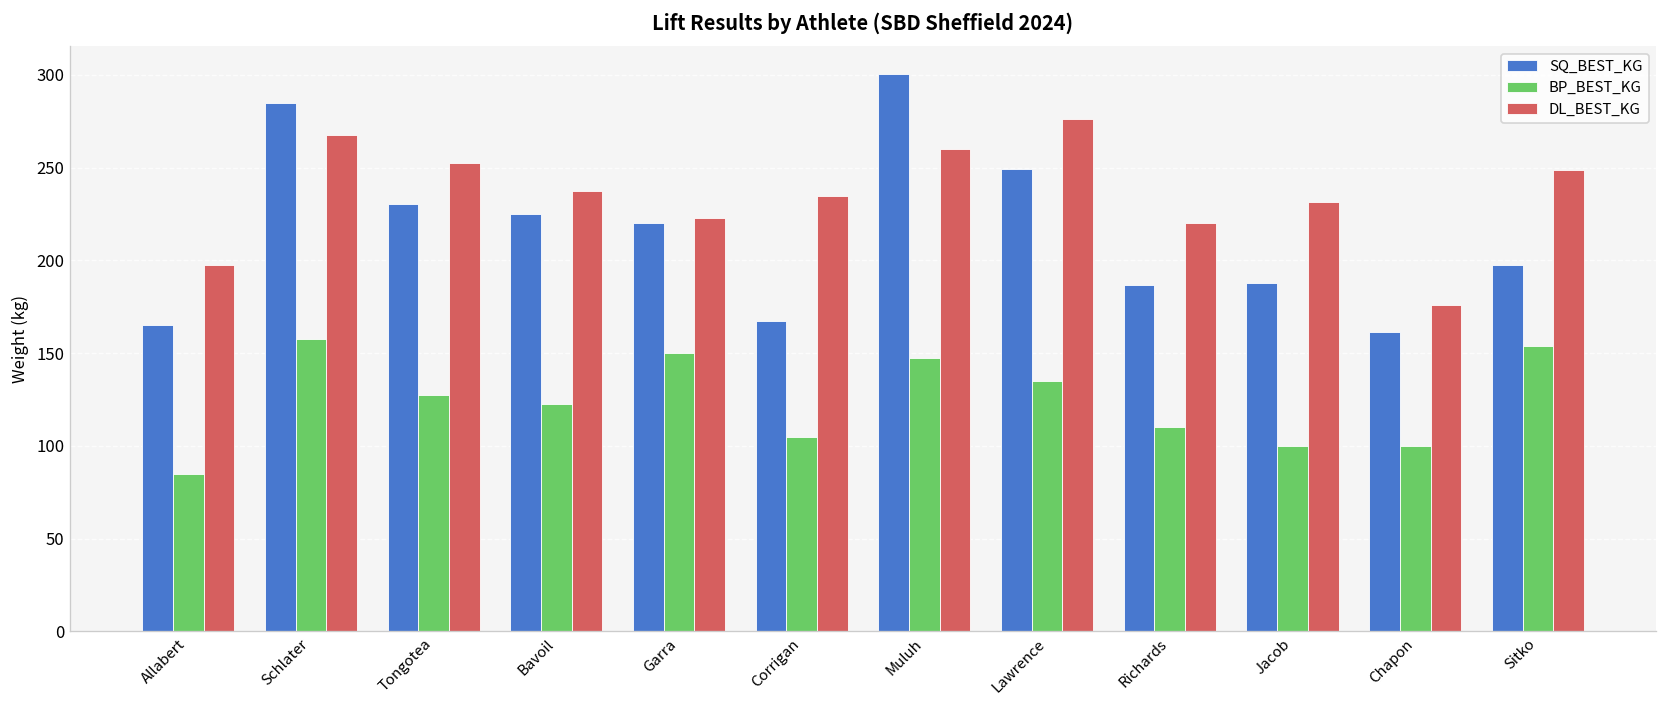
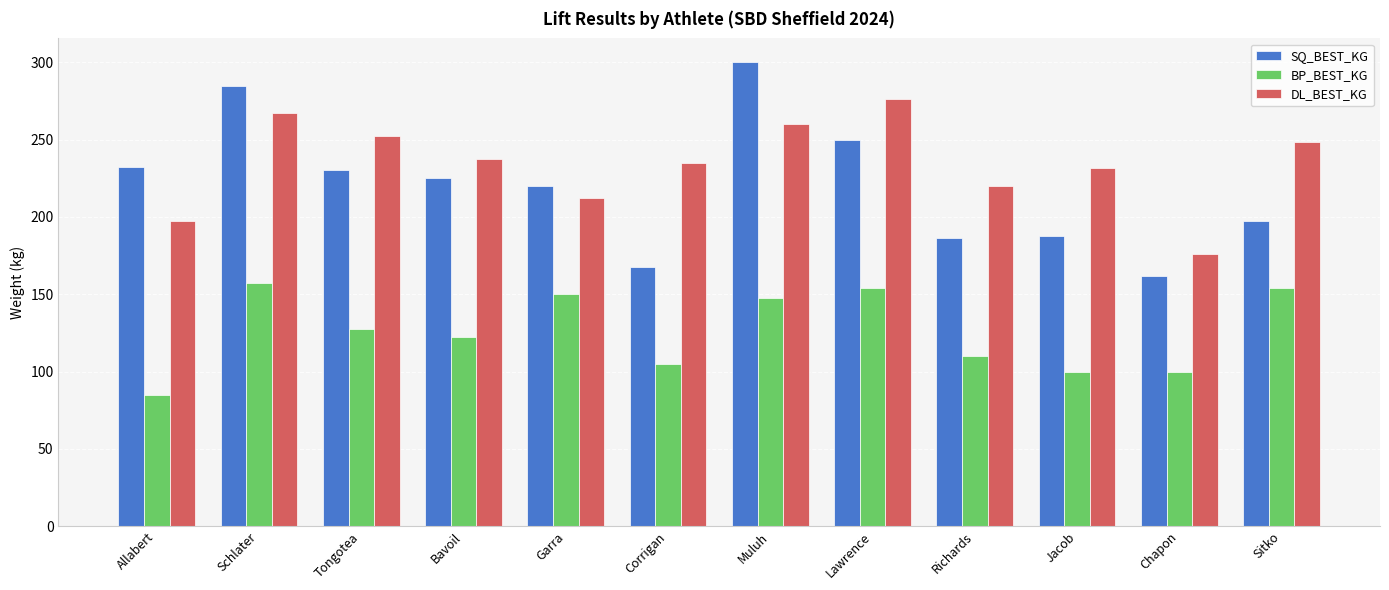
SQ_BEST_KG, Allabert: 165 -> 232
DL_BEST_KG, Garra: 223 -> 213
BP_BEST_KG, Lawrence: 135 -> 154
